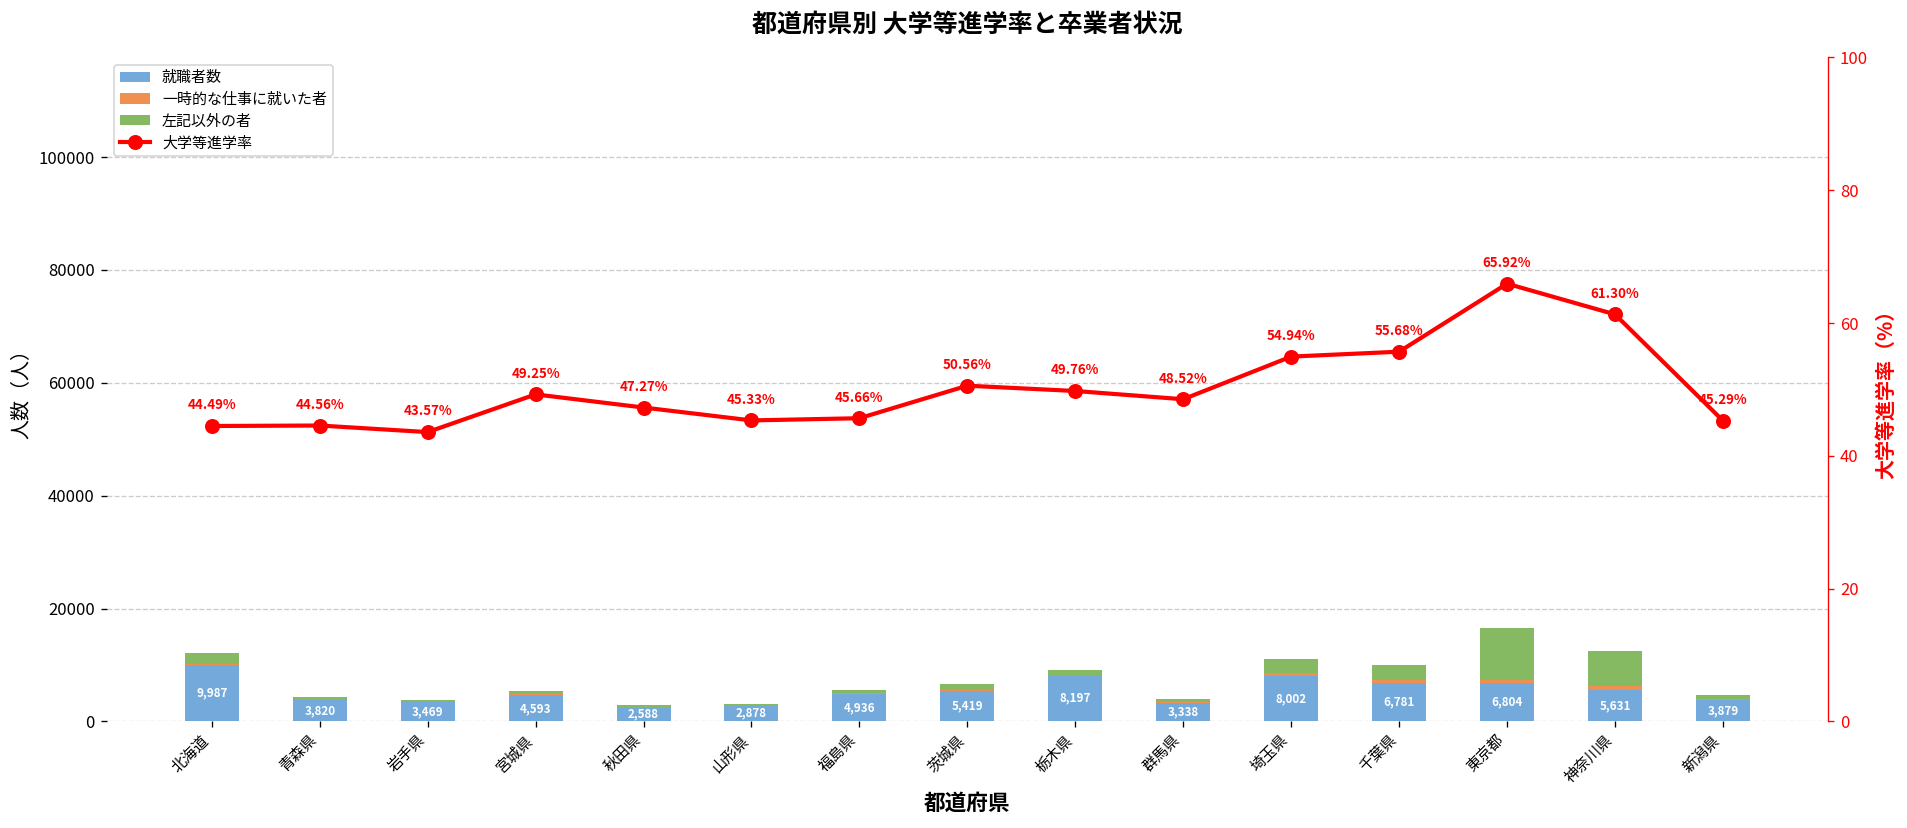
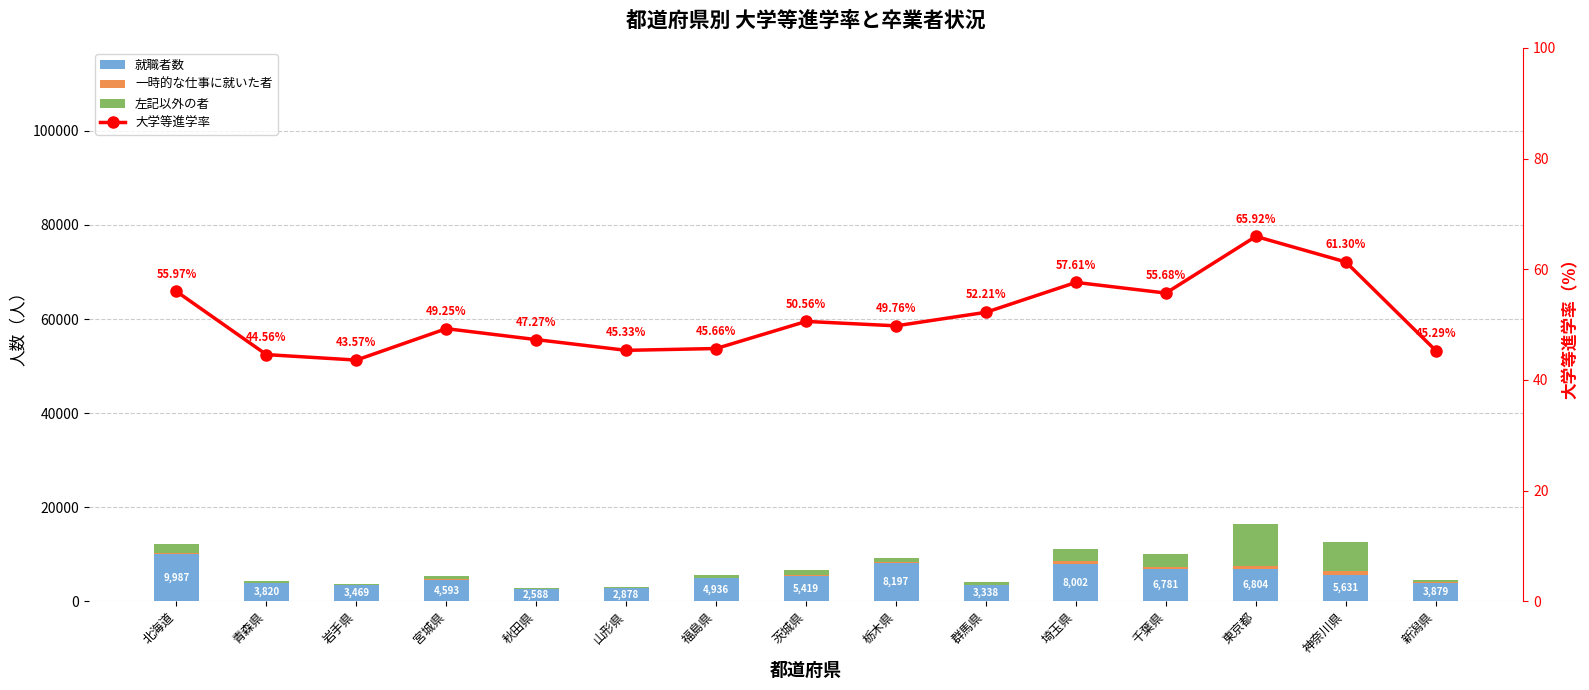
大学等進学率, 北海道: 44.49% -> 55.97%
大学等進学率, 群馬県: 48.52% -> 52.21%
大学等進学率, 埼玉県: 54.94% -> 57.61%
